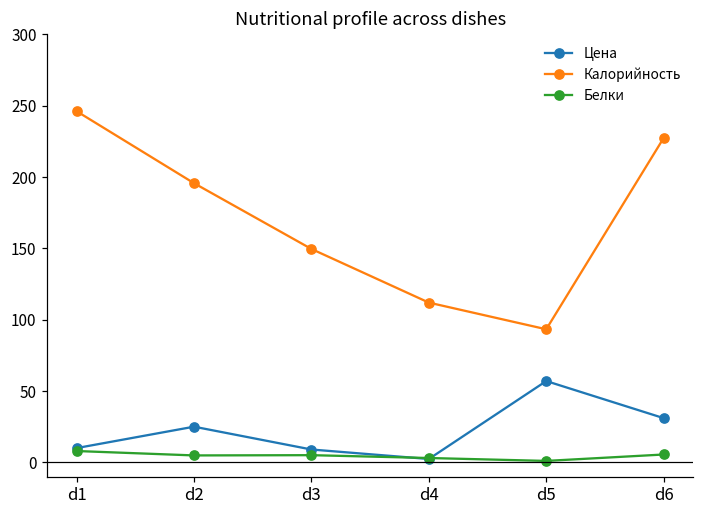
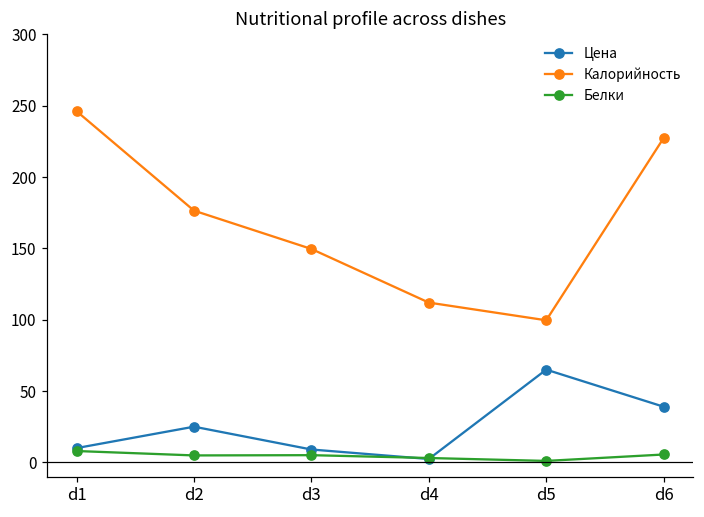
Калорийность, d2: 196 -> 176
Цена, d5: 57 -> 65
Калорийность, d5: 93 -> 100
Цена, d6: 31 -> 39
